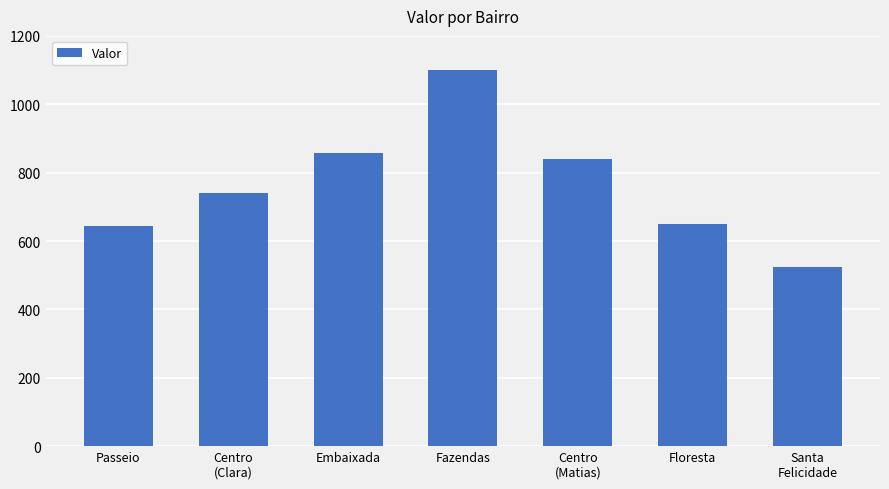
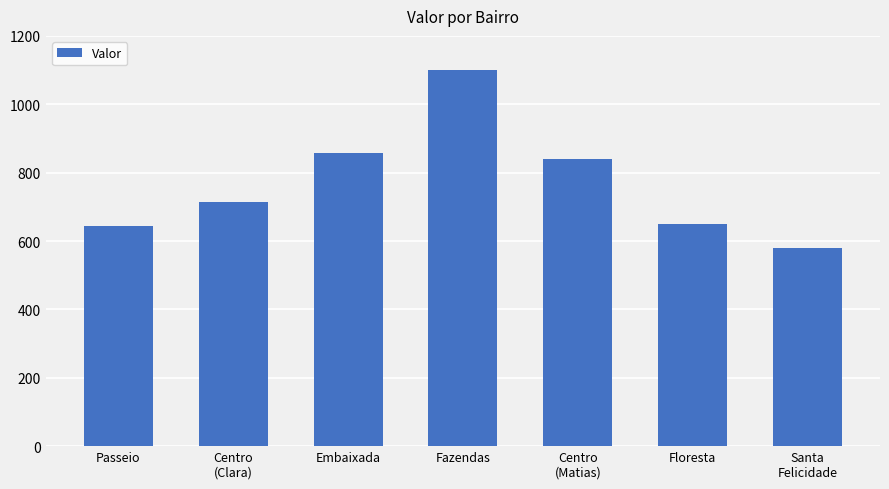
Centro (Clara): 740 -> 710
Santa Felicidade: 520 -> 580
